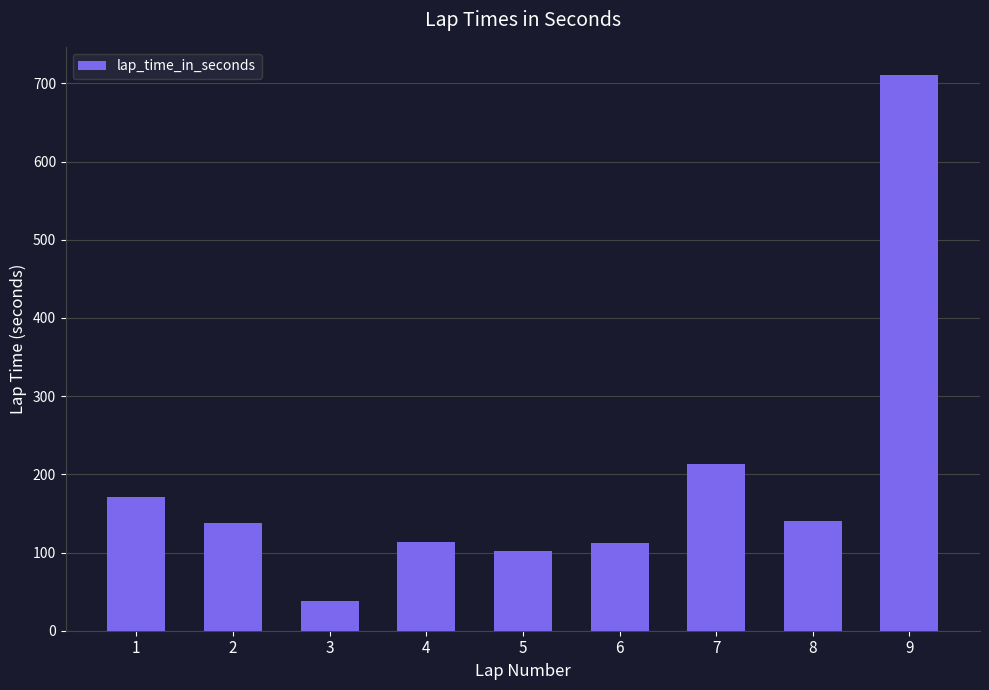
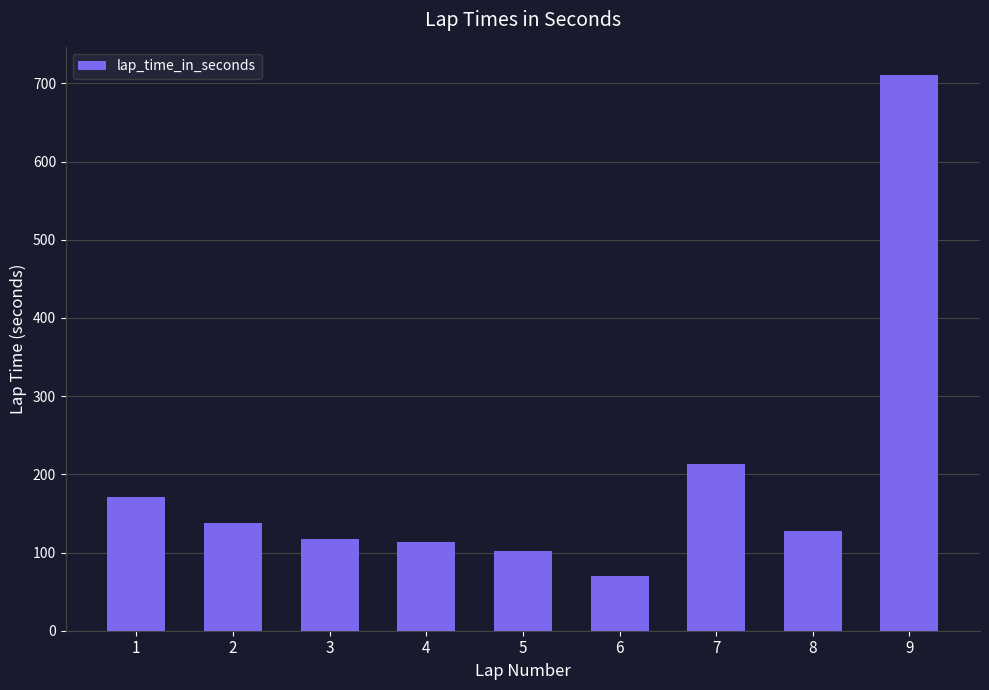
3: 40 -> 120
6: 110 -> 70
8: 140 -> 130
